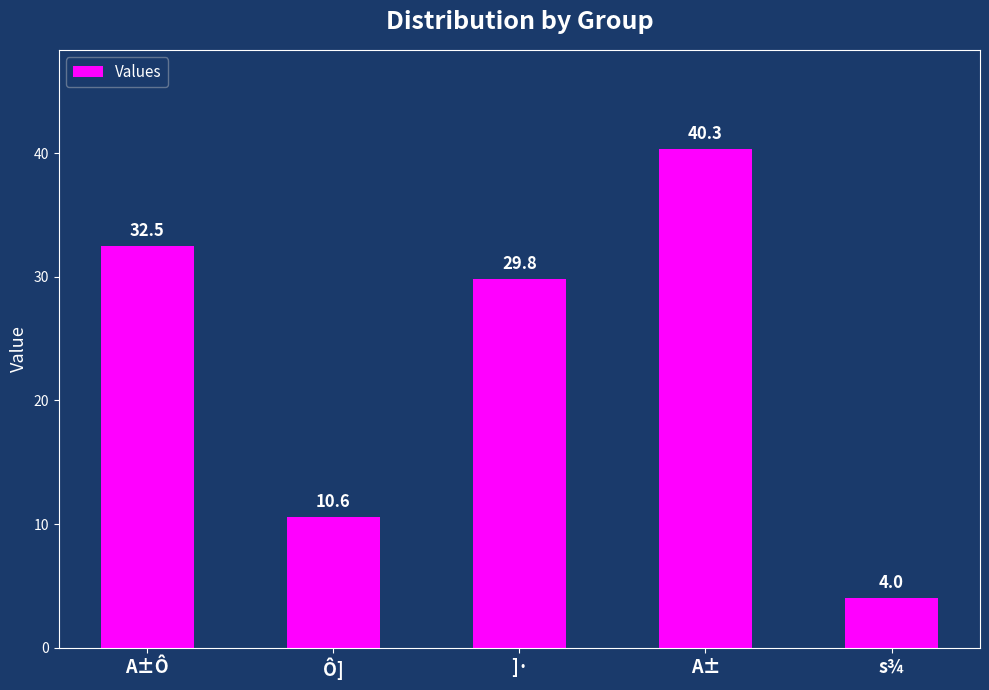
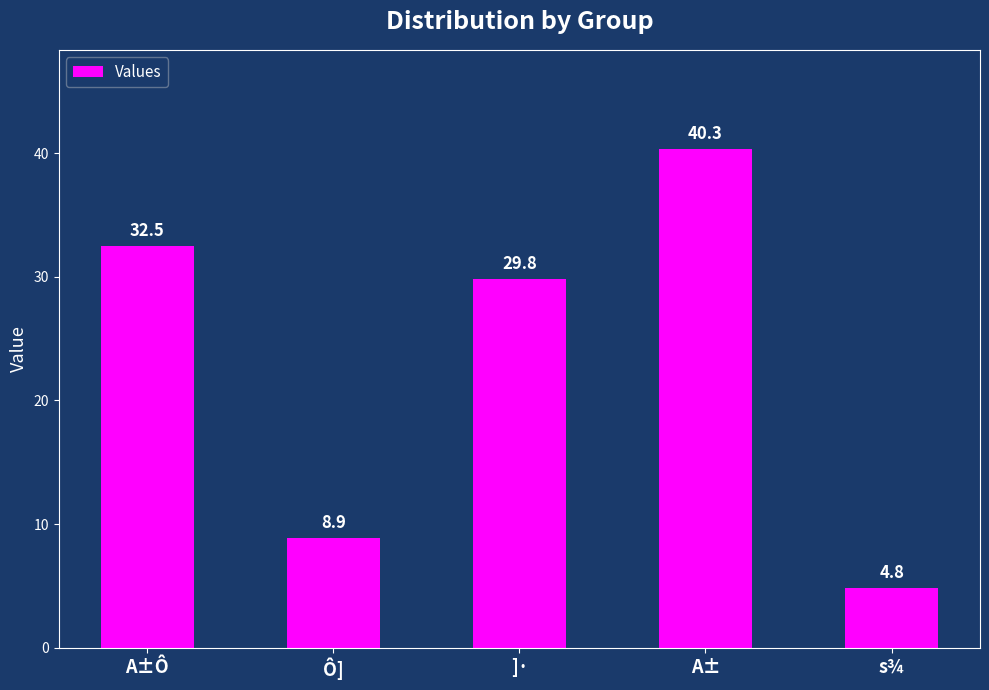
Ô]: 10.6 -> 8.9
s¾: 4.0 -> 4.8
